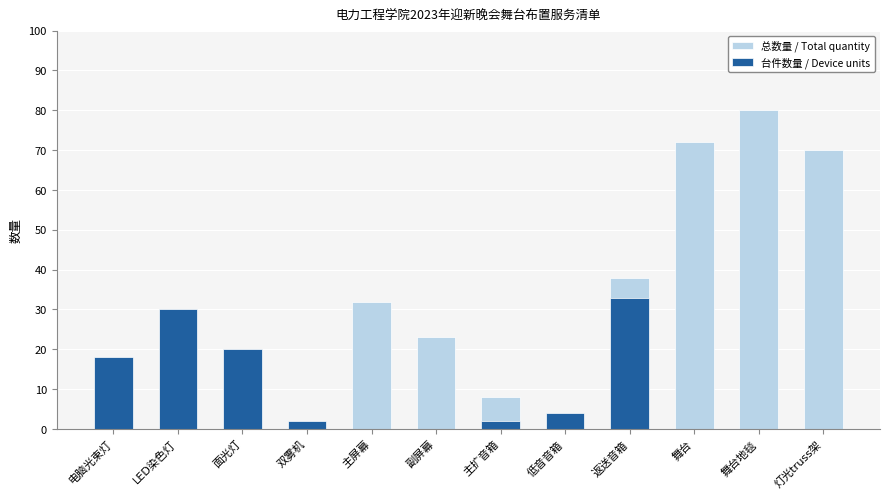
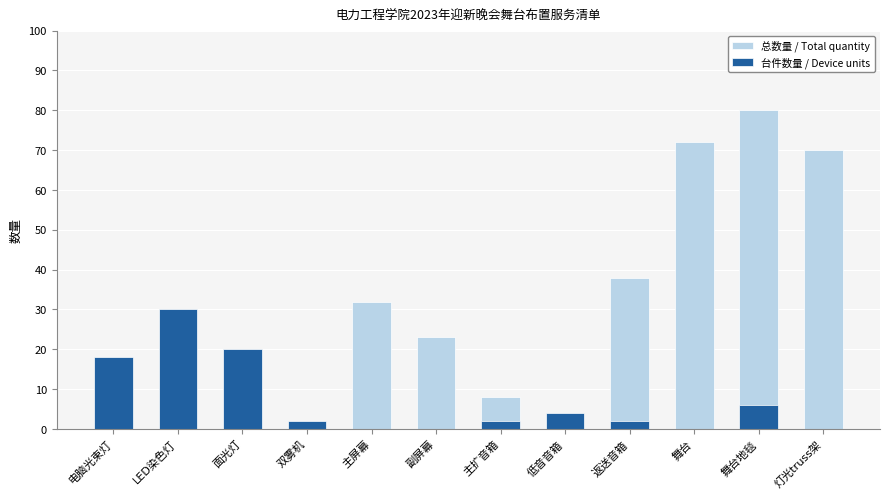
台件数量 / Device units, 返送音箱: 33 -> 2
台件数量 / Device units, 舞台地毯: 0 -> 6
